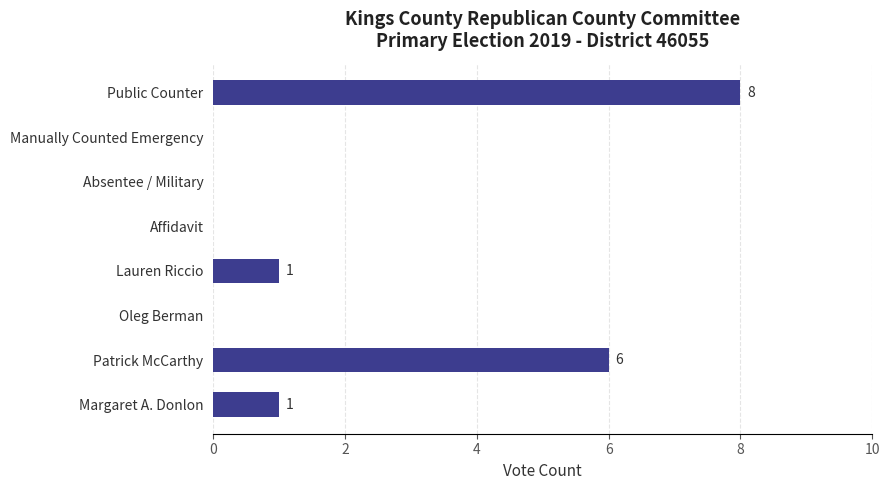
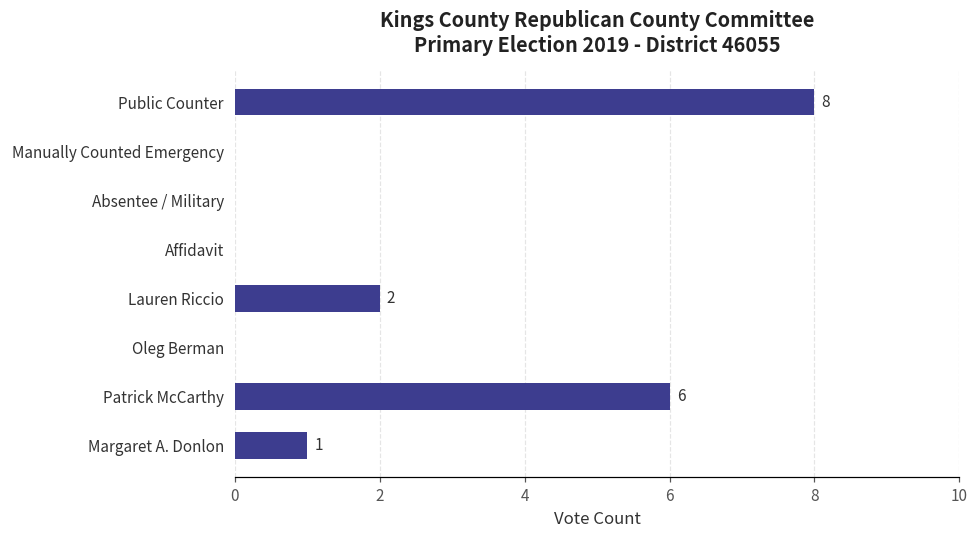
Lauren Riccio: 1 -> 2
